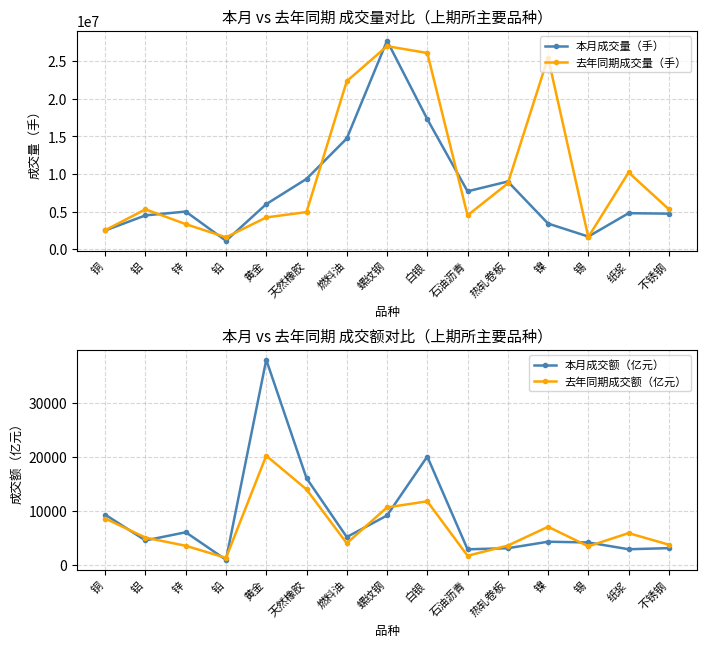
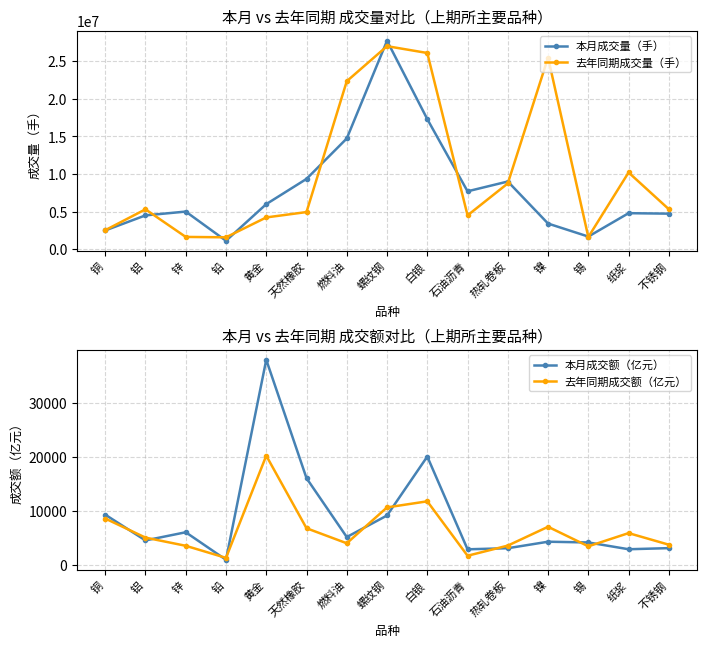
本月 vs 去年同期 成交量对比（上期所主要品种）, 去年同期成交量（手）, 锌: 3000000 -> 2000000
本月 vs 去年同期 成交额对比（上期所主要品种）, 去年同期成交额（亿元）, 天然橡胶: 14000 -> 7000
